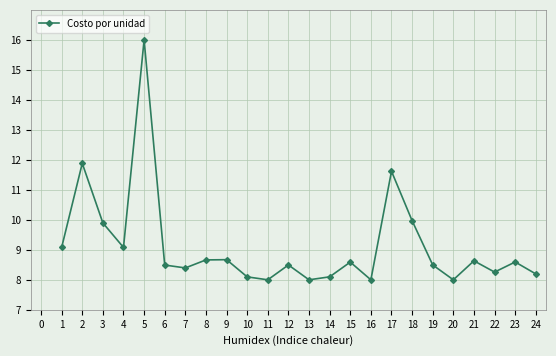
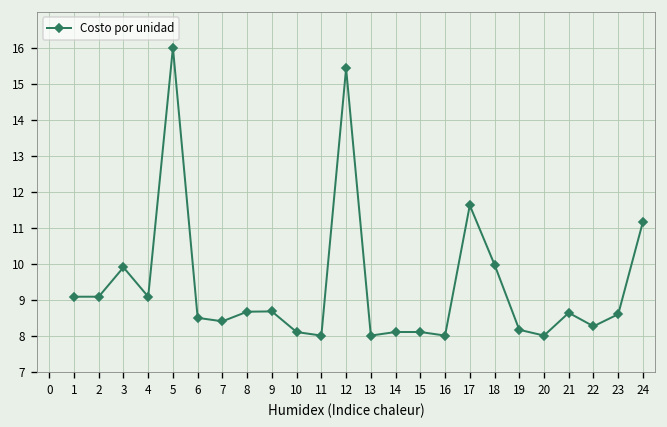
2: 11.9 -> 9.1
12: 8.5 -> 15.4
15: 8.6 -> 8.1
19: 8.5 -> 8.2
24: 8.2 -> 11.2
